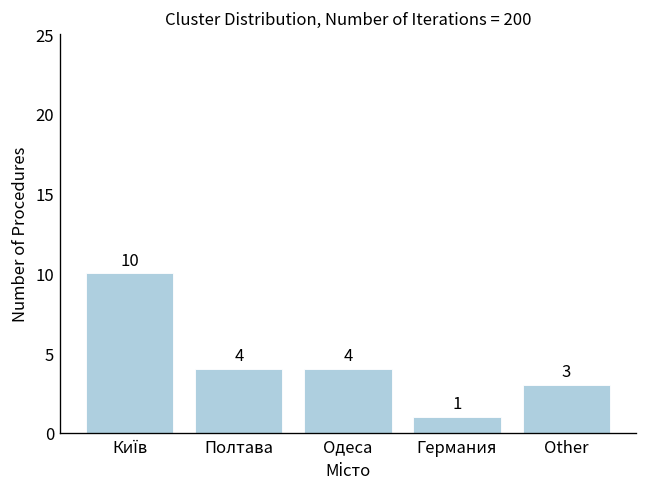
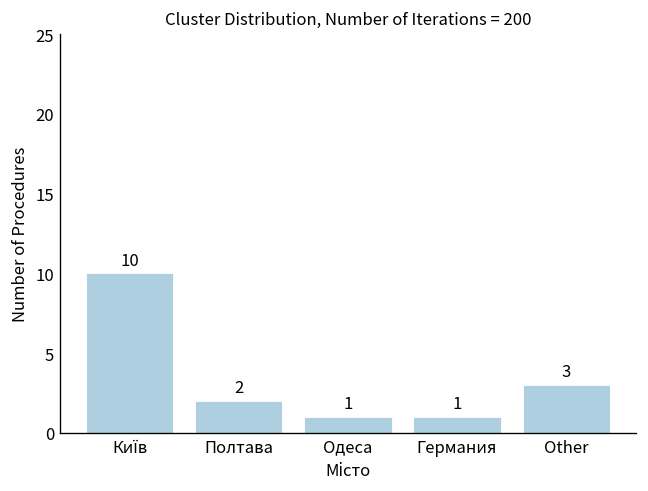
Полтава: 4 -> 2
Одеса: 4 -> 1
